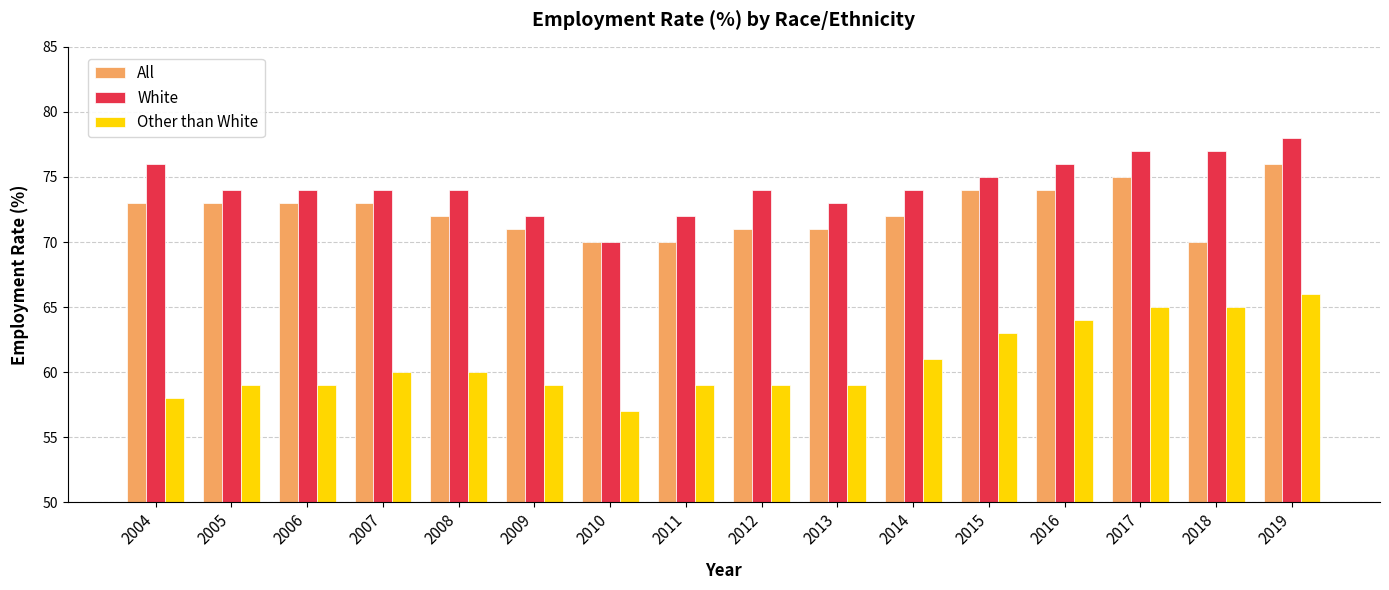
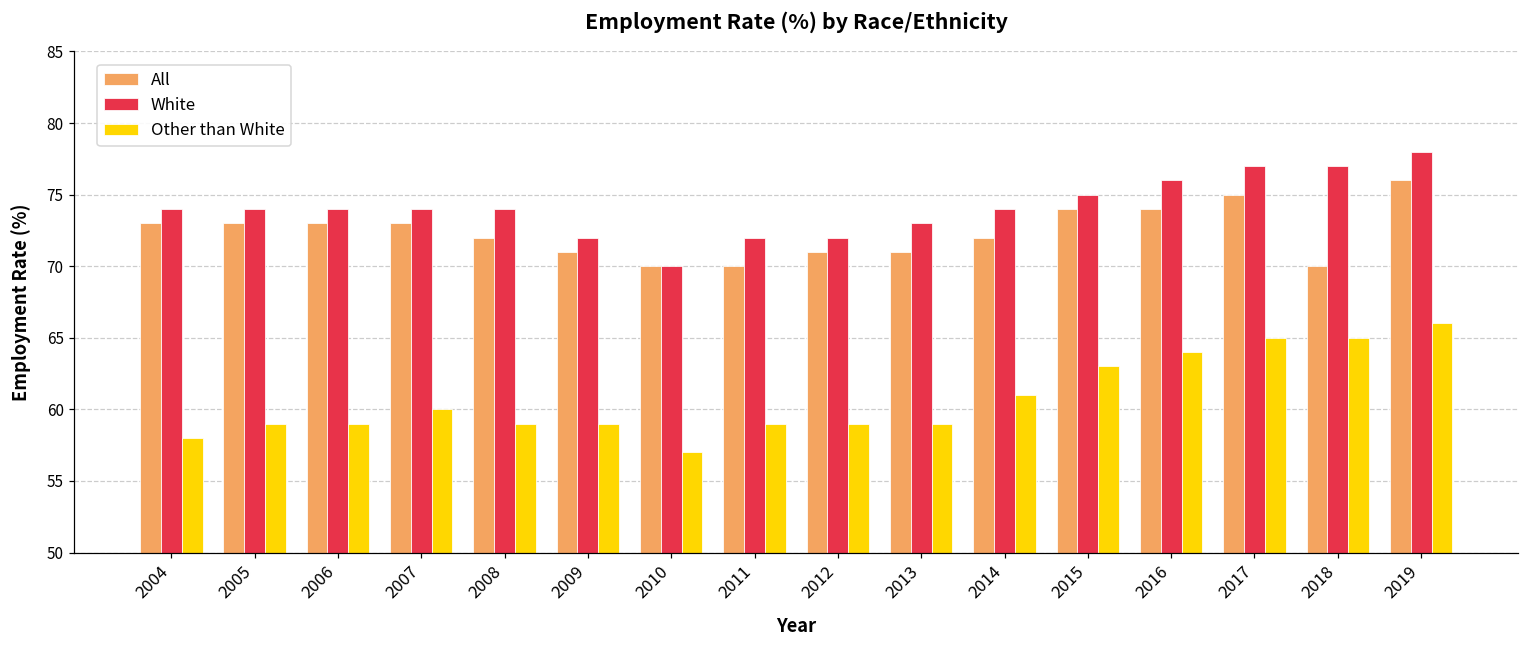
White, 2004: 76 -> 74
Other than White, 2008: 60 -> 59
White, 2012: 74 -> 72
